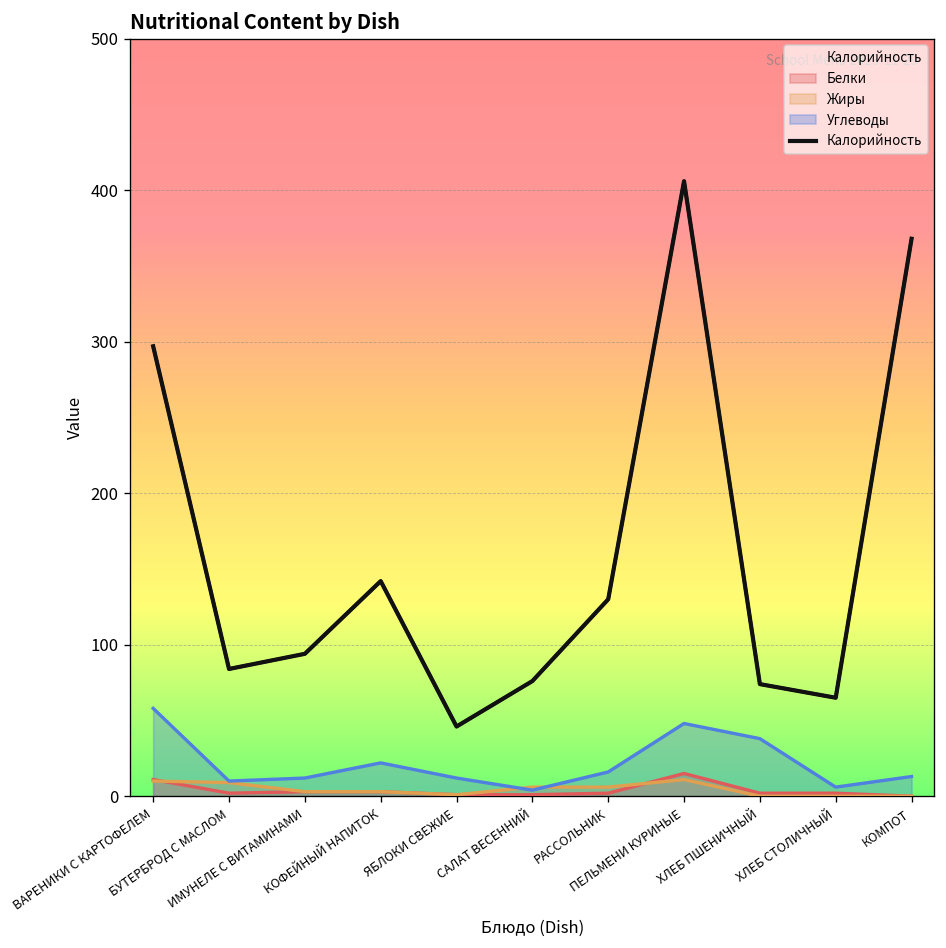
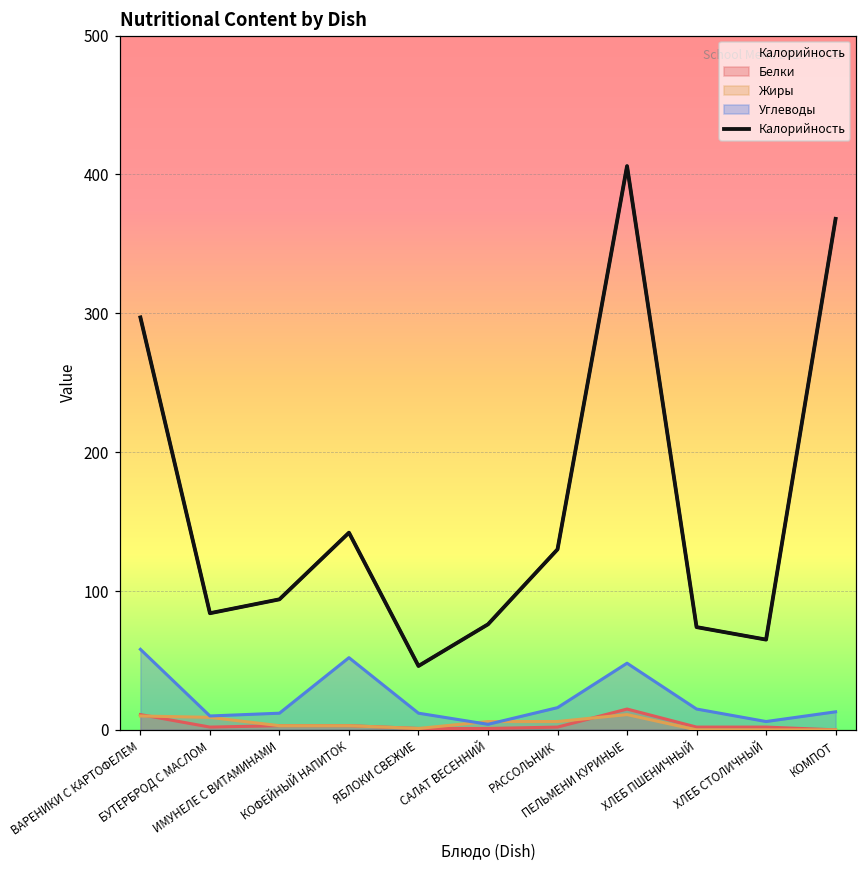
Углеводы, КОФЕЙНЫЙ НАПИТОК: 22 -> 52
Углеводы, ХЛЕБ ПШЕНИЧНЫЙ: 38 -> 15
